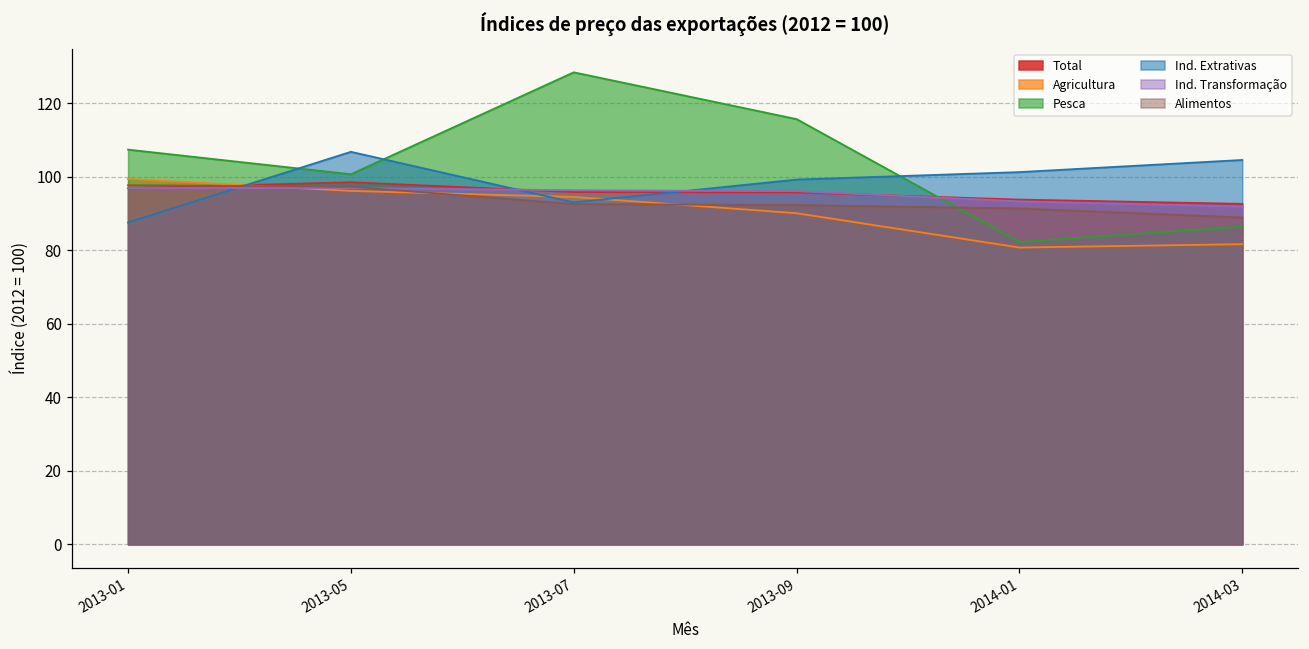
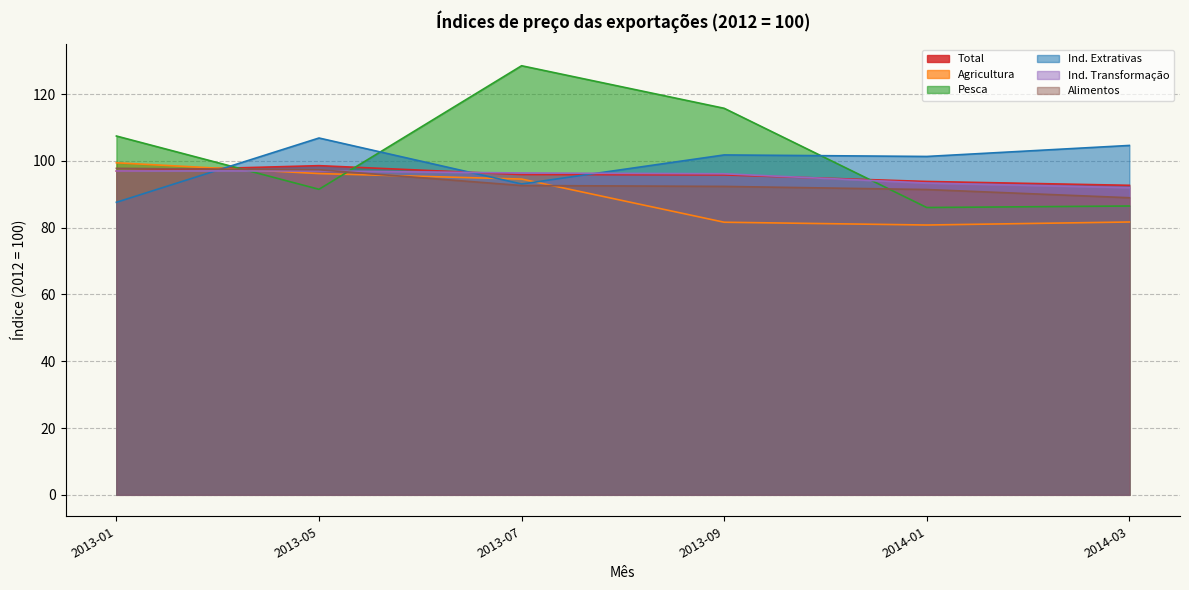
Pesca, 2013-05: 101 -> 91
Agricultura, 2013-09: 90 -> 82
Ind. Extrativas, 2013-09: 99 -> 102
Pesca, 2014-01: 82 -> 86
